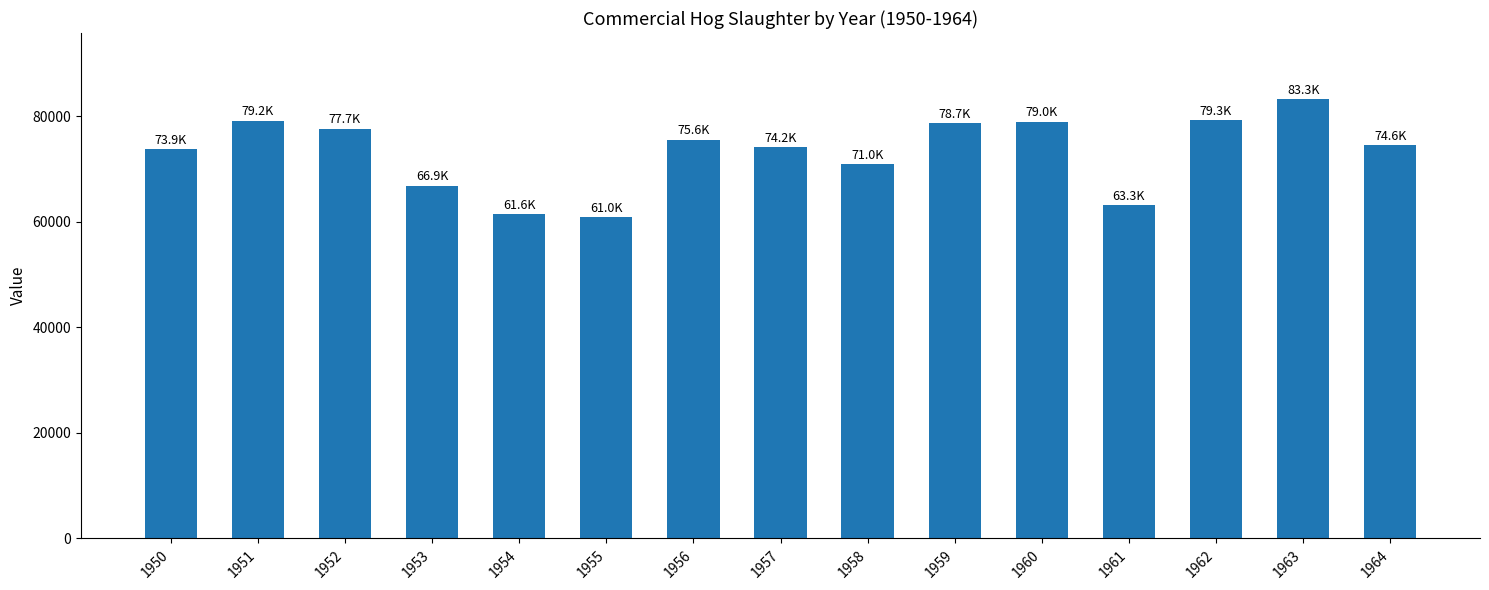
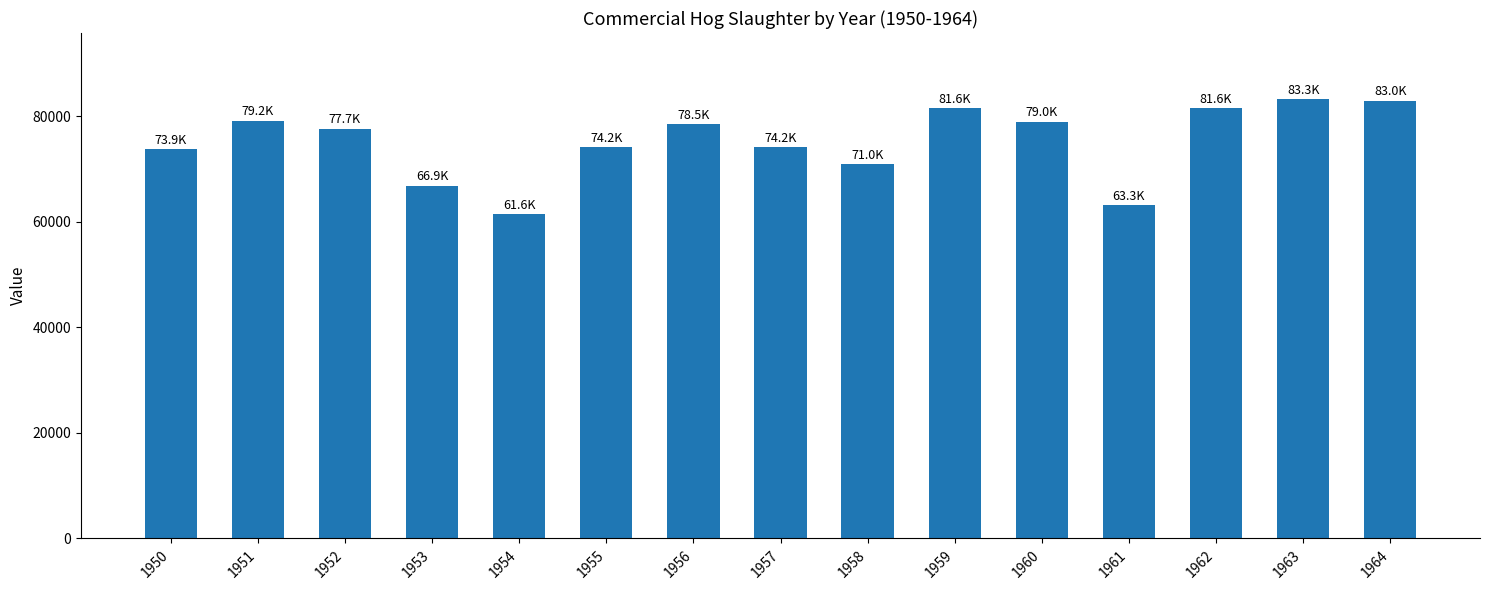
1955: 61.0K -> 74.2K
1956: 75.6K -> 78.5K
1959: 78.7K -> 81.6K
1962: 79.3K -> 81.6K
1964: 74.6K -> 83.0K
